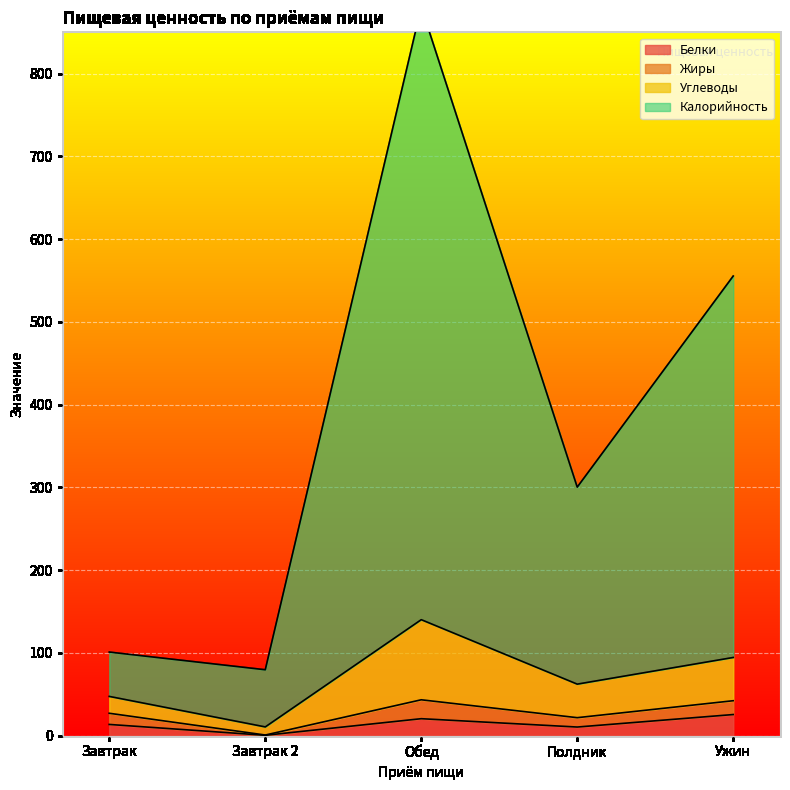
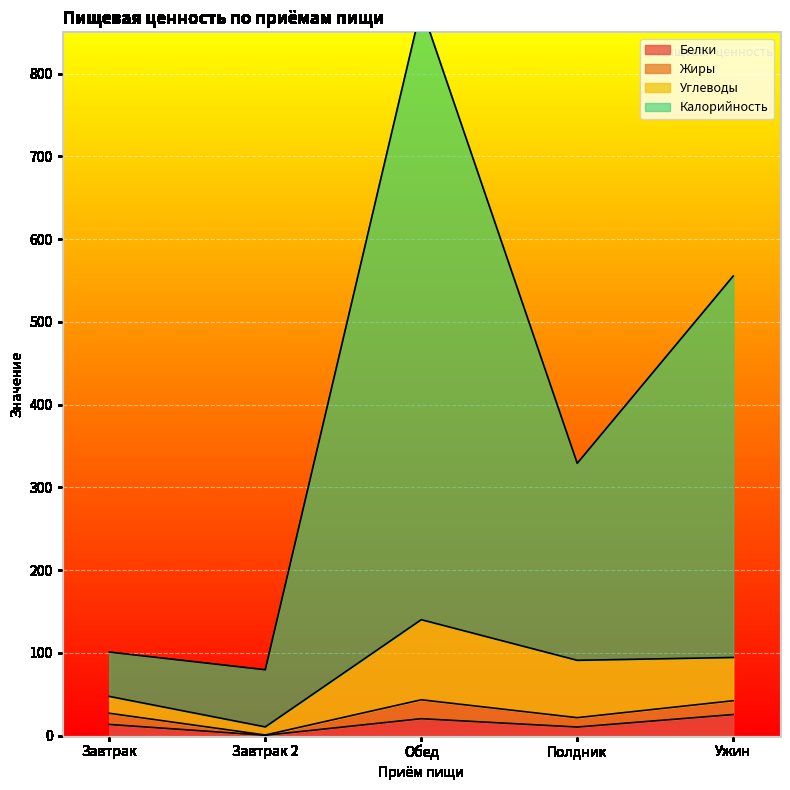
Углеводы, Полдник: 40 -> 70
